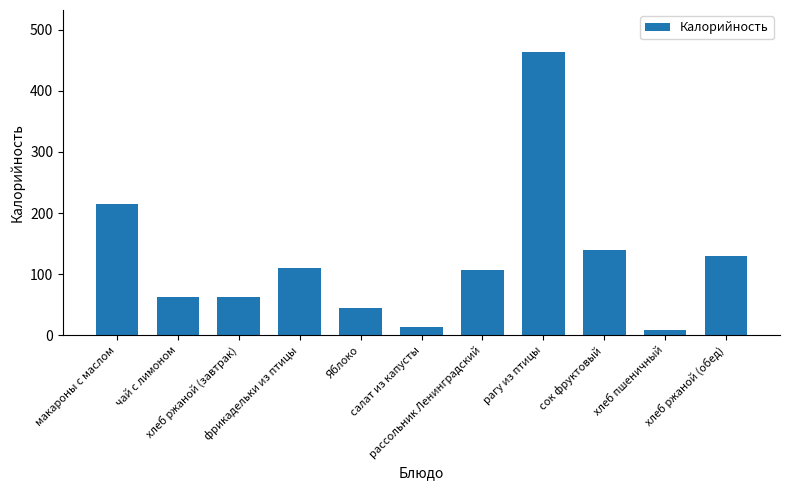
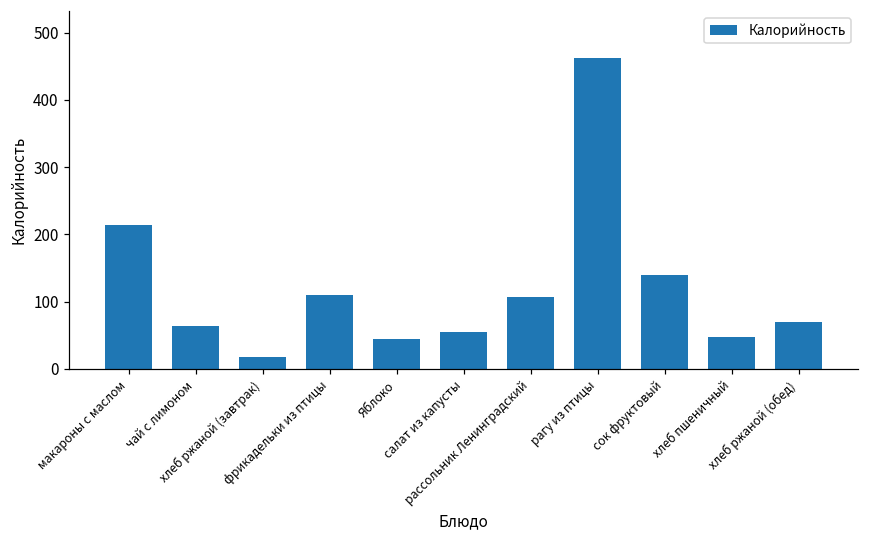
хлеб ржаной (завтрак): 60 -> 20
салат из капусты: 10 -> 50
хлеб пшеничный: 10 -> 50
хлеб ржаной (обед): 130 -> 70
